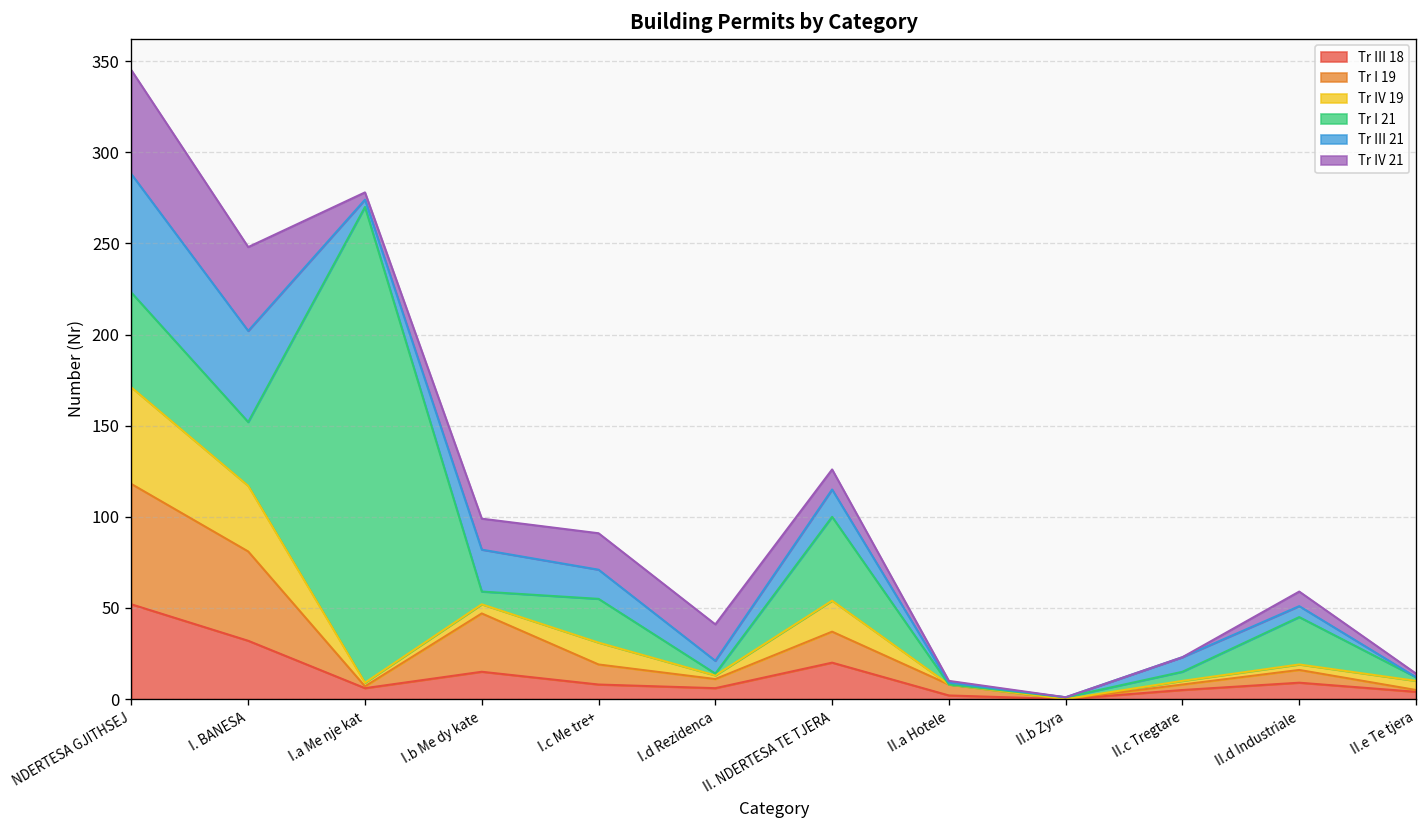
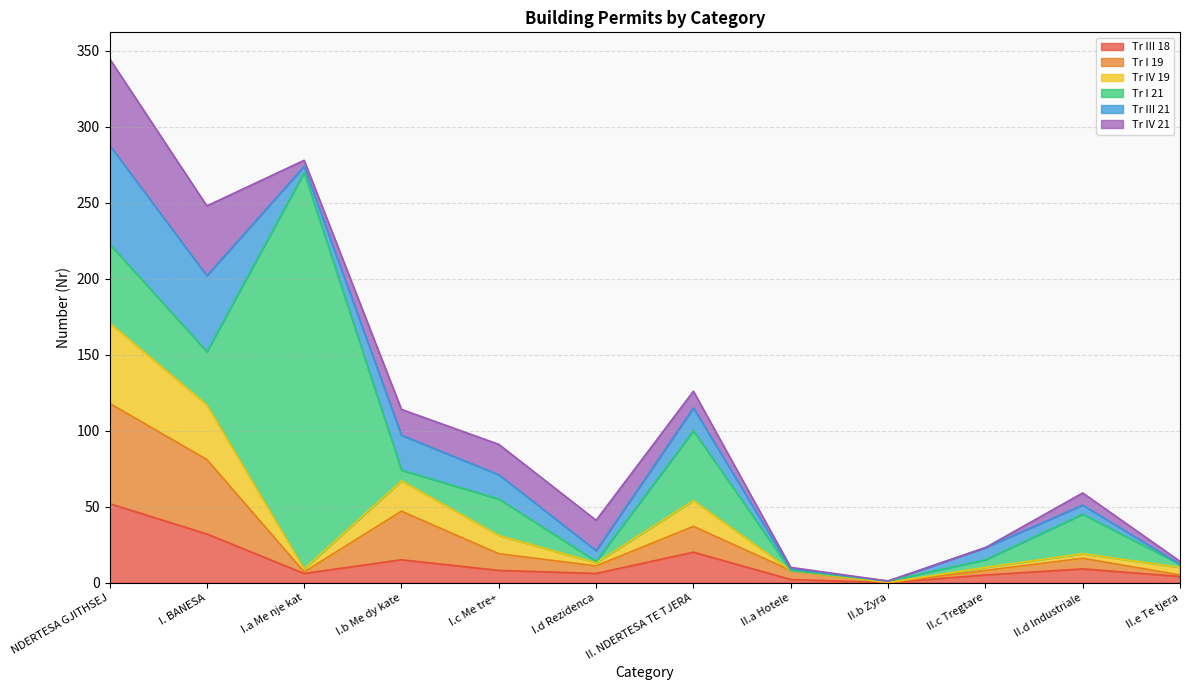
Tr IV 19, I.b Me dy kate: 5 -> 20
